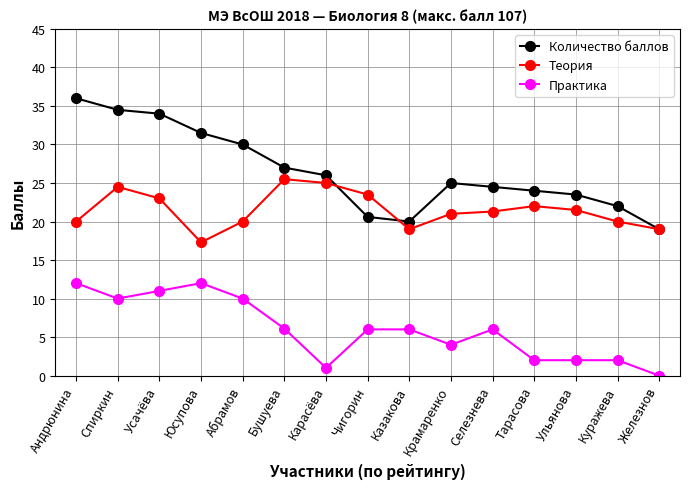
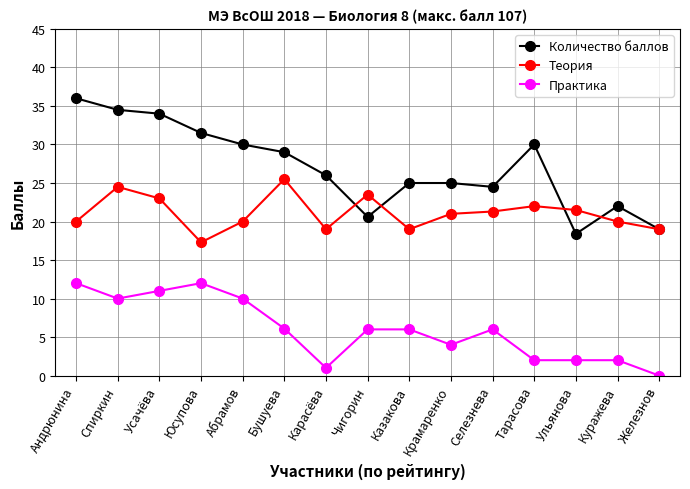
Количество баллов, Бушуева: 27 -> 29
Теория, Карасёва: 25 -> 19
Количество баллов, Казакова: 20 -> 25
Количество баллов, Тарасова: 24 -> 30
Количество баллов, Ульянова: 24 -> 18
